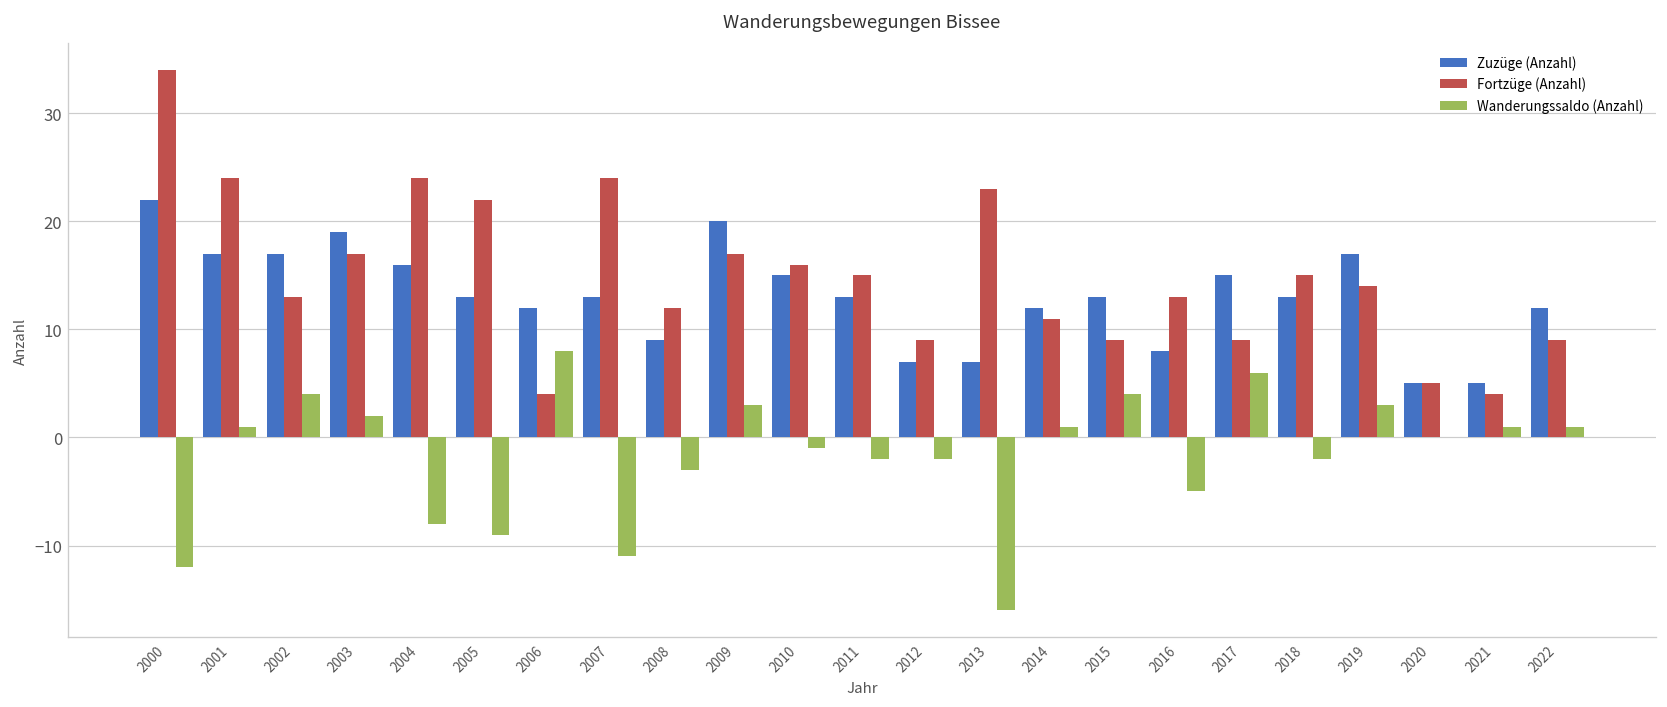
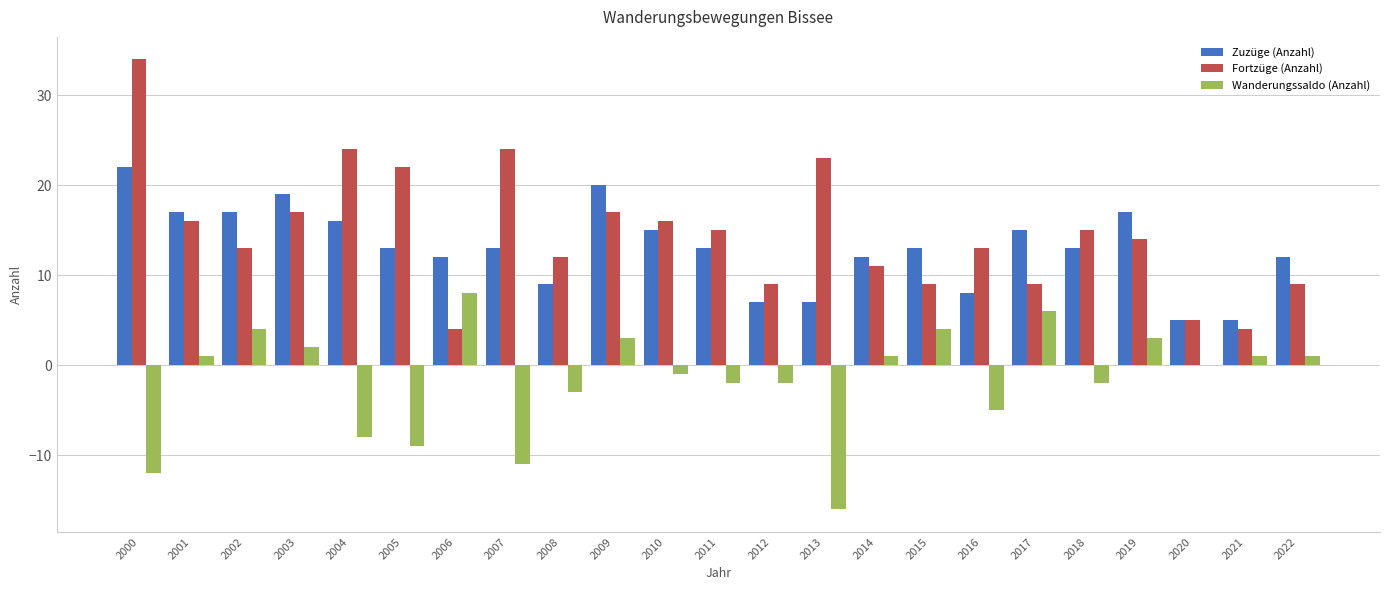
Fortzüge (Anzahl), 2001: 24 -> 16
